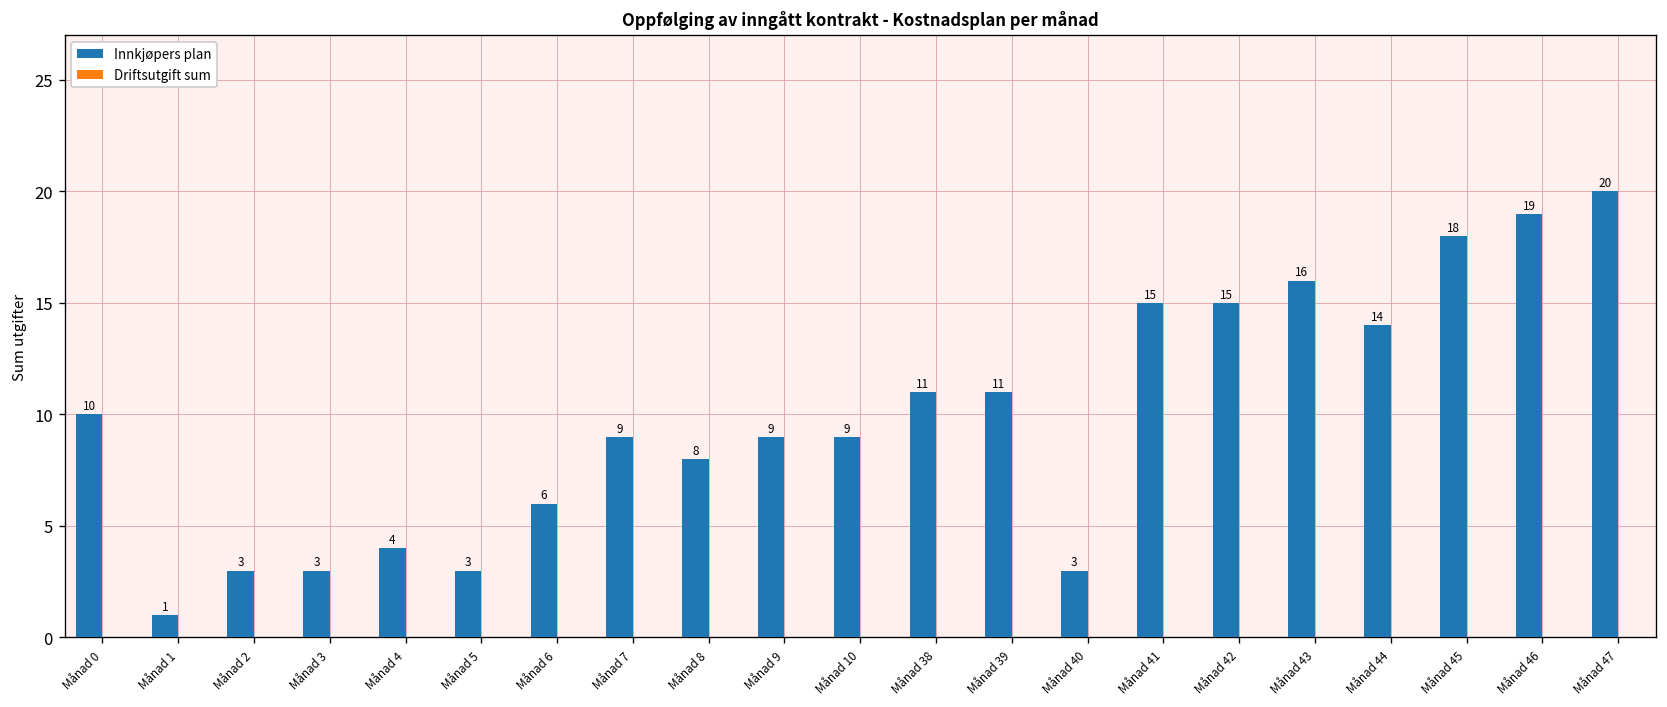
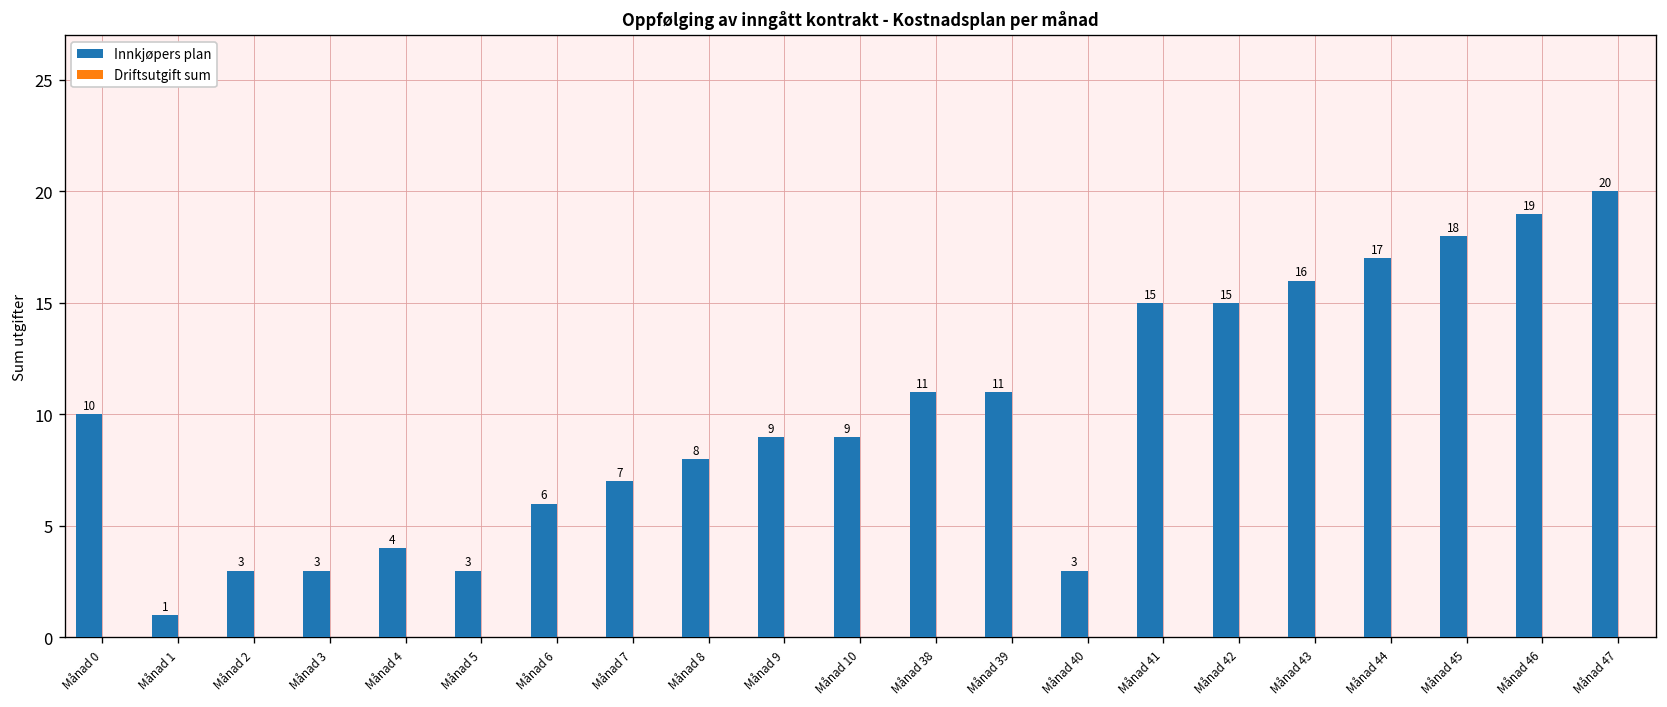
Innkjøpers plan, Månad 7: 9 -> 7
Innkjøpers plan, Månad 44: 14 -> 17
